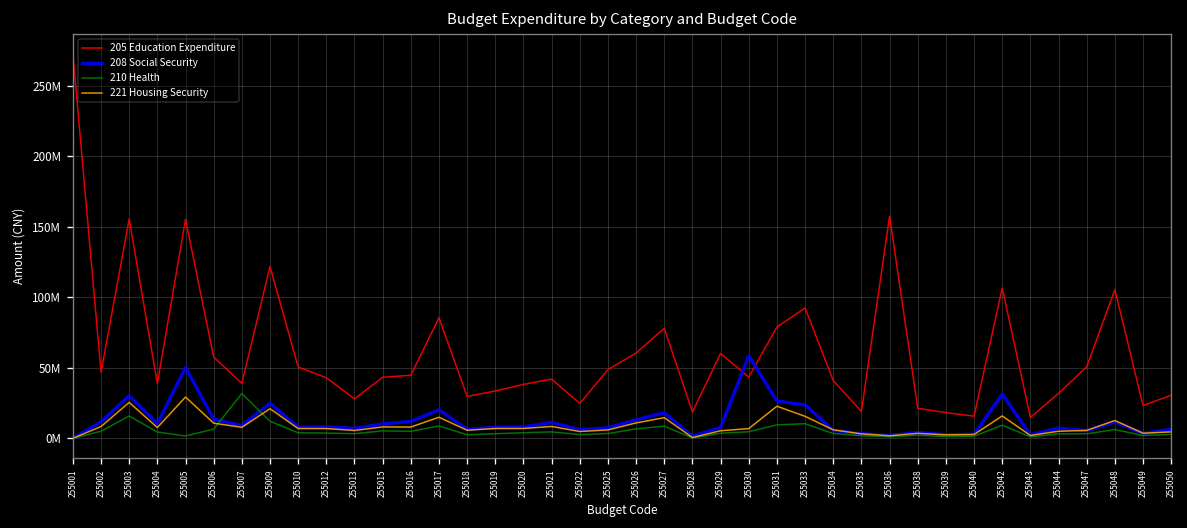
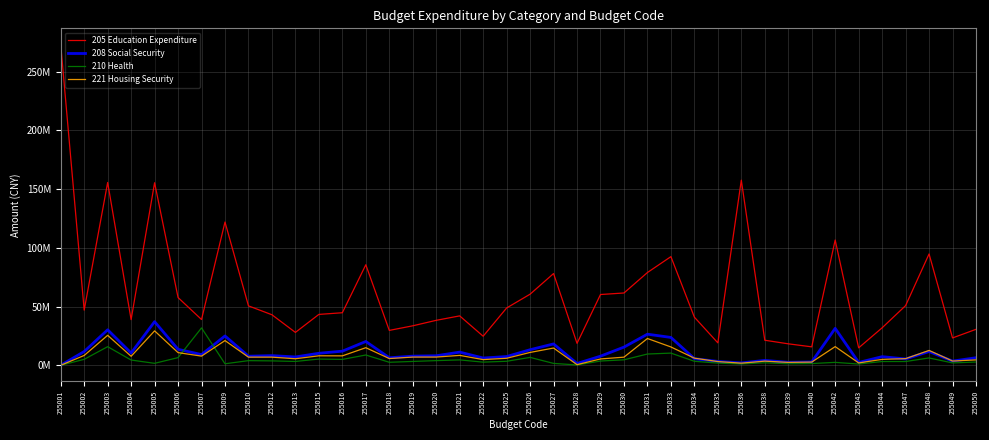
208 Social Security, 255005: 50000000 -> 37000000
210 Health, 255009: 12000000 -> 1000000
210 Health, 255027: 9000000 -> 2000000
205 Education Expenditure, 255030: 43000000 -> 62000000
208 Social Security, 255030: 59000000 -> 15000000
210 Health, 255042: 9000000 -> 2000000
205 Education Expenditure, 255048: 106000000 -> 95000000
